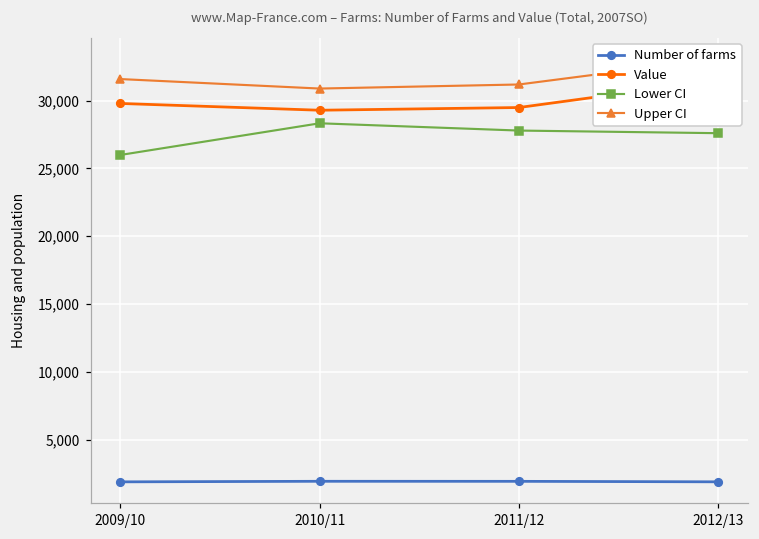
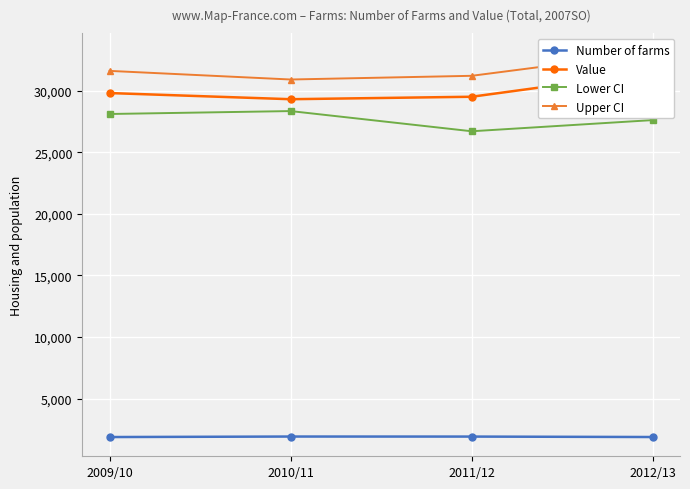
Lower CI, 2009/10: 26,000 -> 28,100
Lower CI, 2011/12: 27,800 -> 26,700
